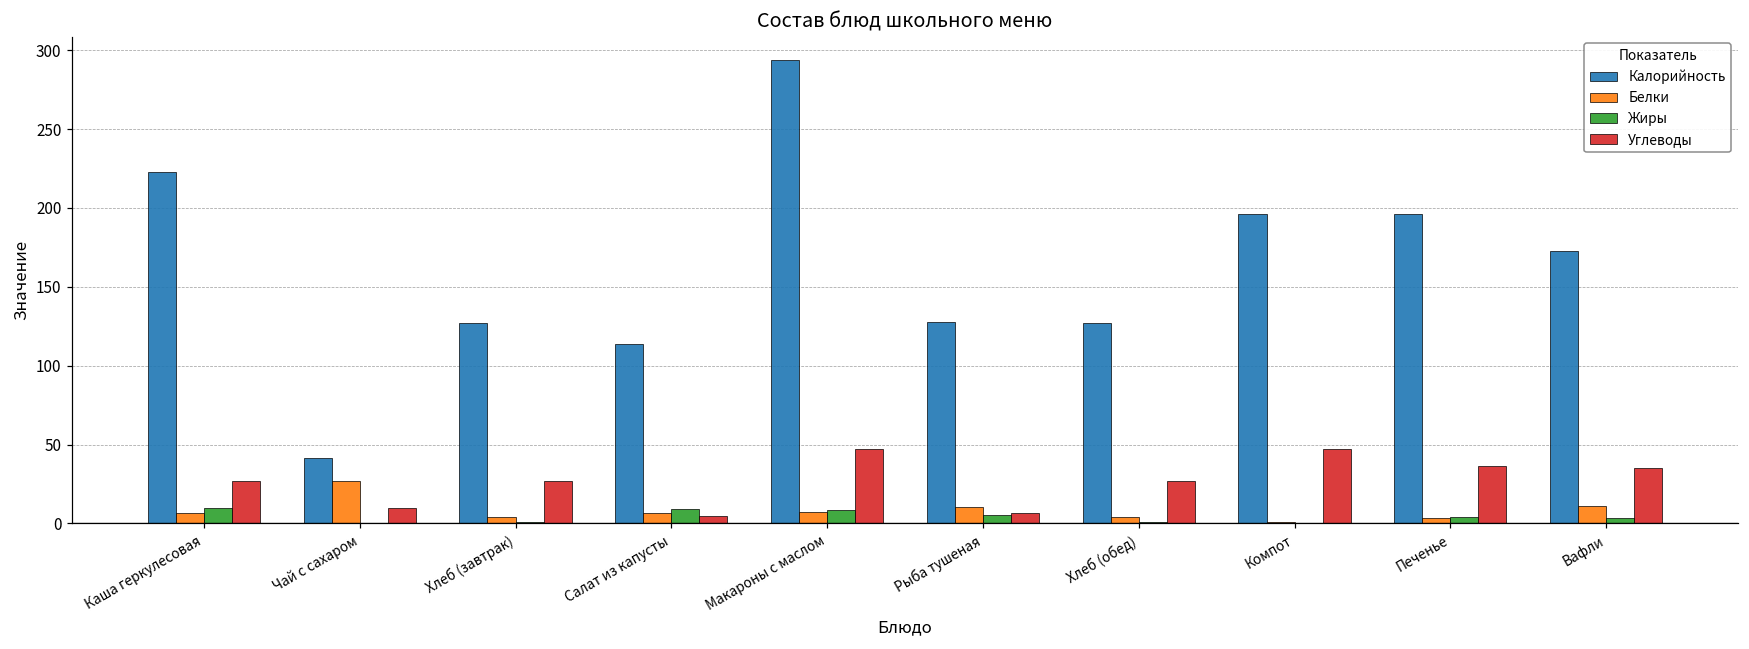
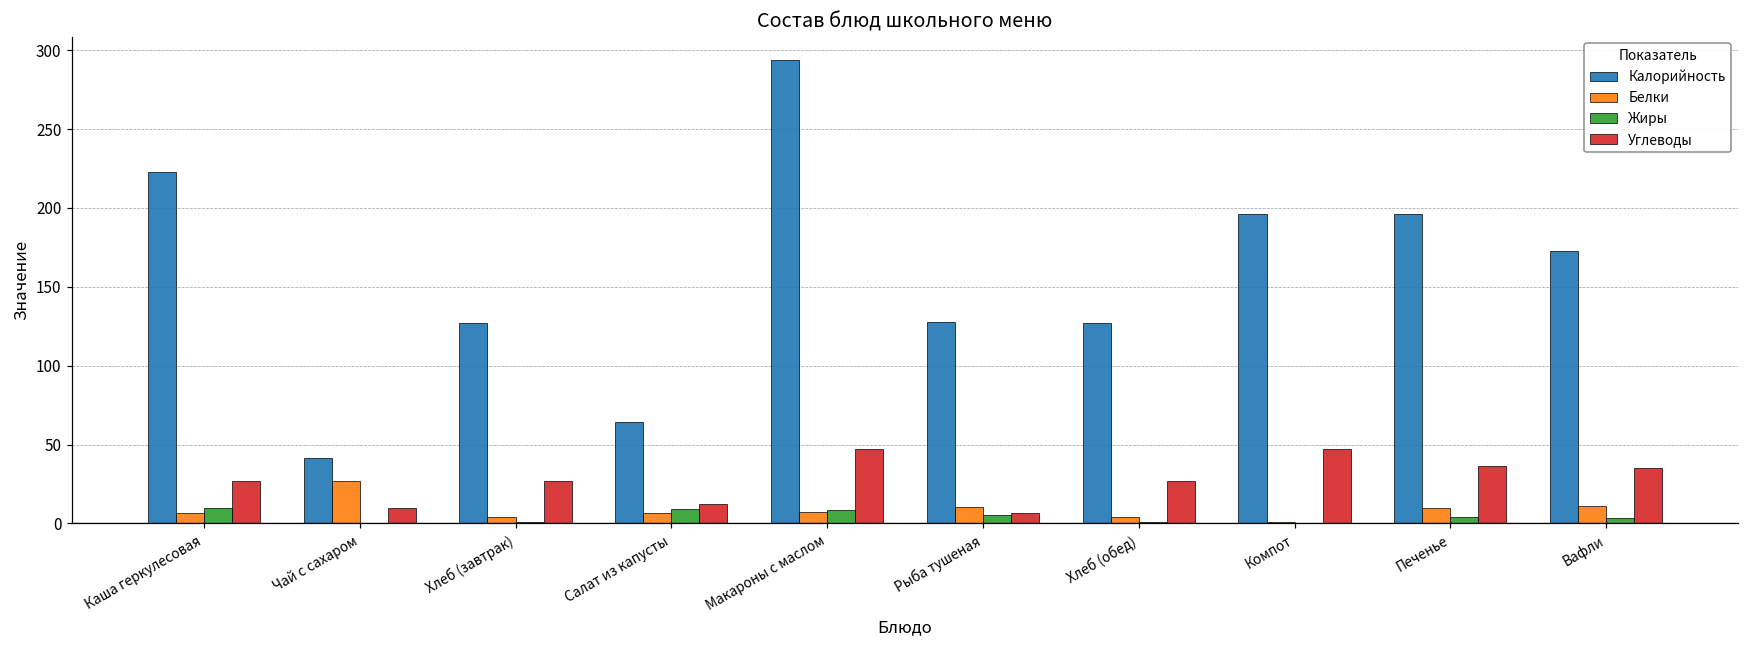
Калорийность, Салат из капусты: 114 -> 64
Углеводы, Салат из капусты: 4 -> 12
Белки, Печенье: 3 -> 10
